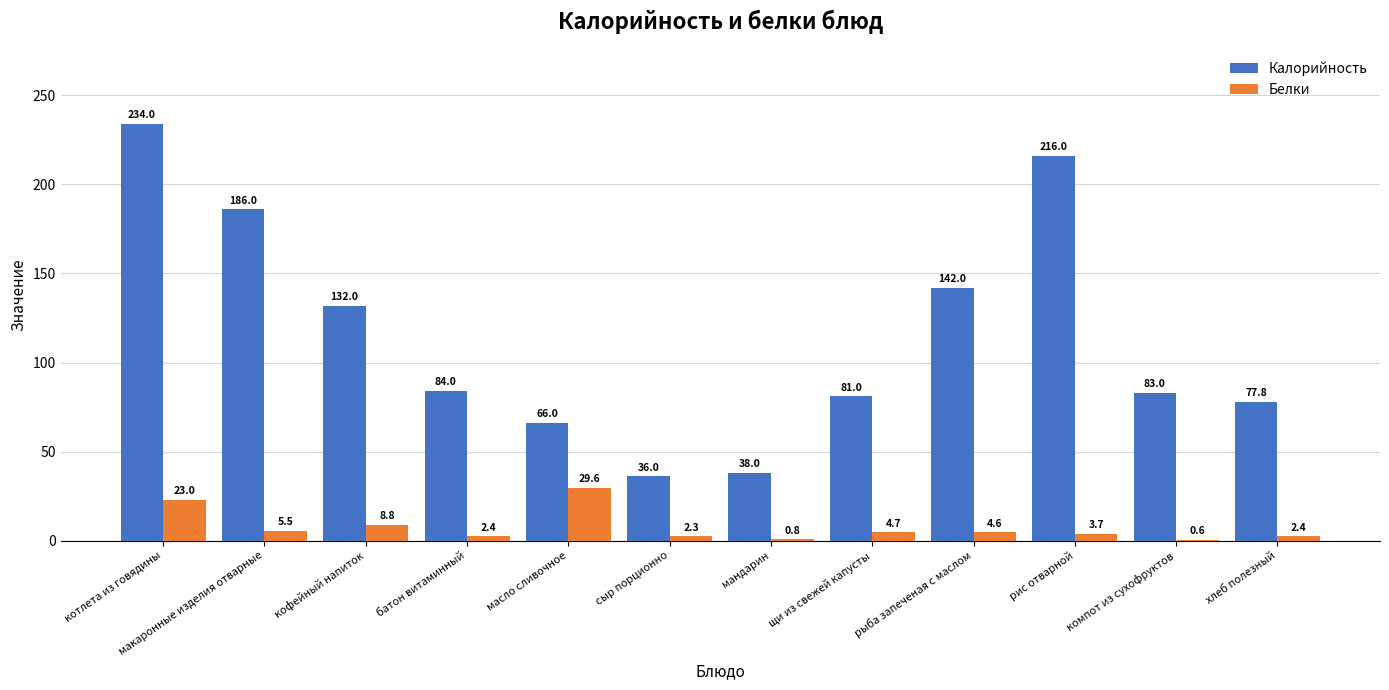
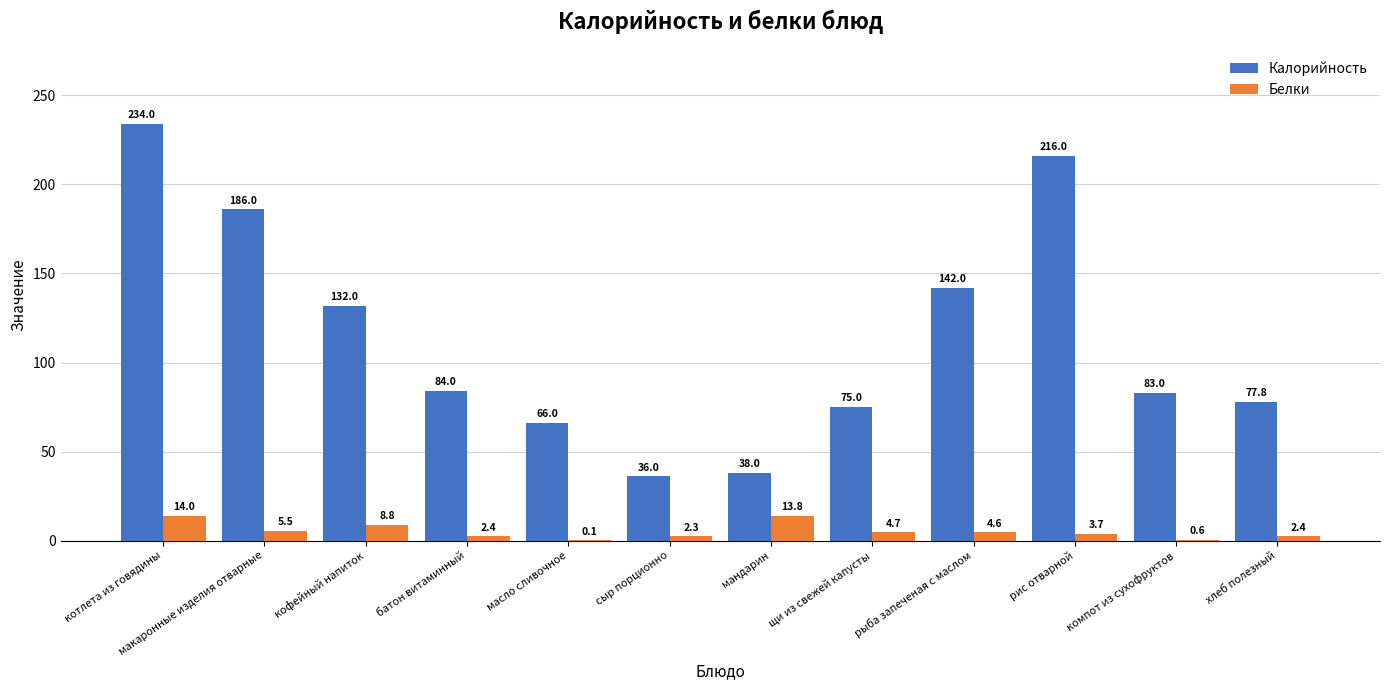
Белки, котлета из говядины: 23.0 -> 14.0
Белки, масло сливочное: 29.6 -> 0.1
Белки, мандарин: 0.8 -> 13.8
Калорийность, щи из свежей капусты: 81.0 -> 75.0
